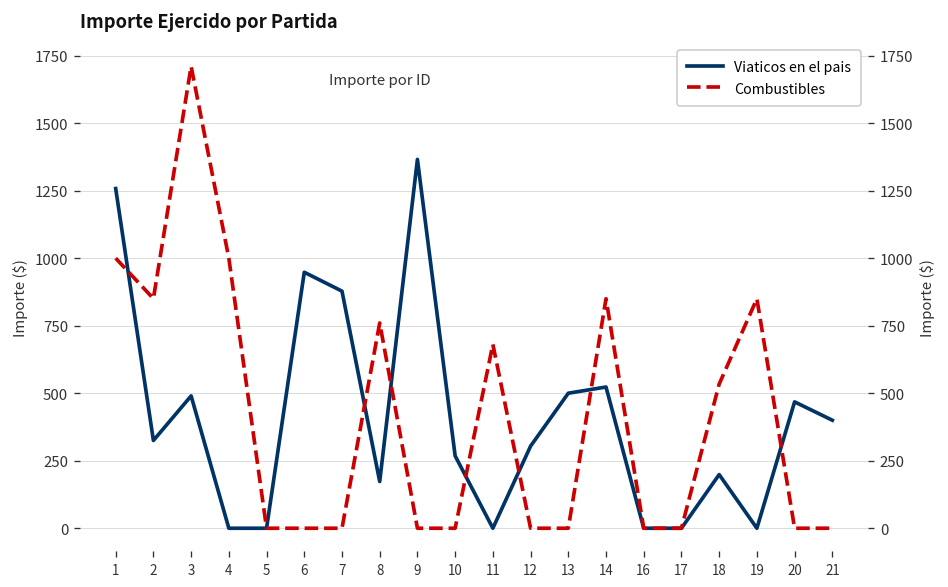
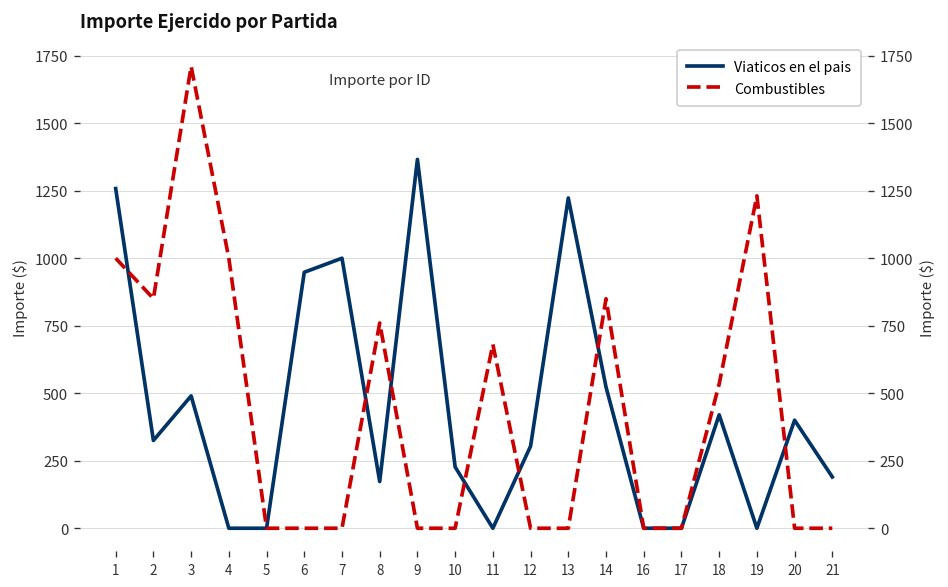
Viaticos en el pais, 7: 880 -> 1000
Viaticos en el pais, 10: 270 -> 230
Viaticos en el pais, 13: 500 -> 1220
Viaticos en el pais, 18: 200 -> 420
Combustibles, 19: 850 -> 1230
Viaticos en el pais, 20: 470 -> 400
Viaticos en el pais, 21: 400 -> 190
